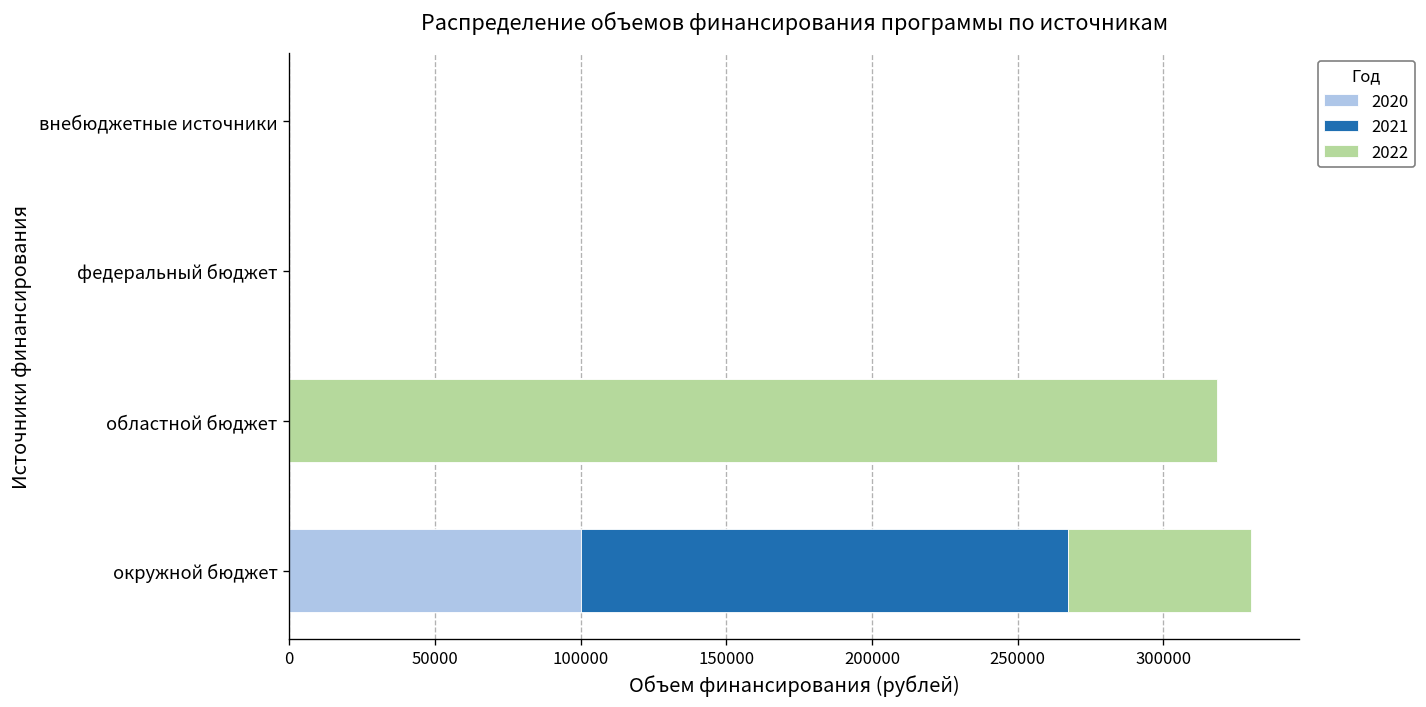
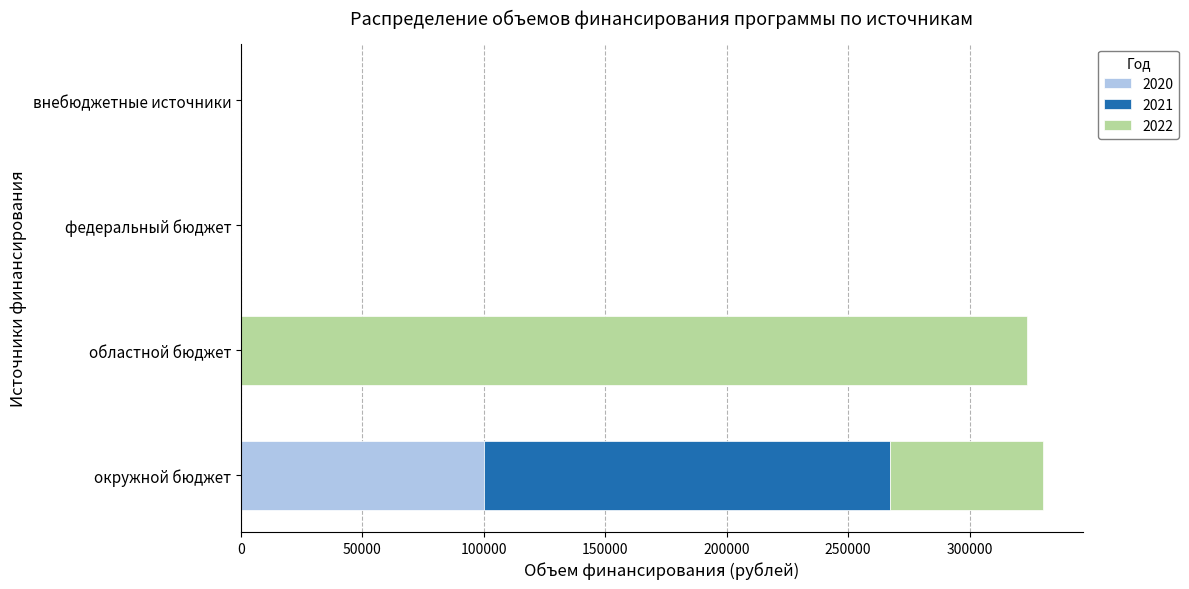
2022, областной бюджет: 319000 -> 324000
